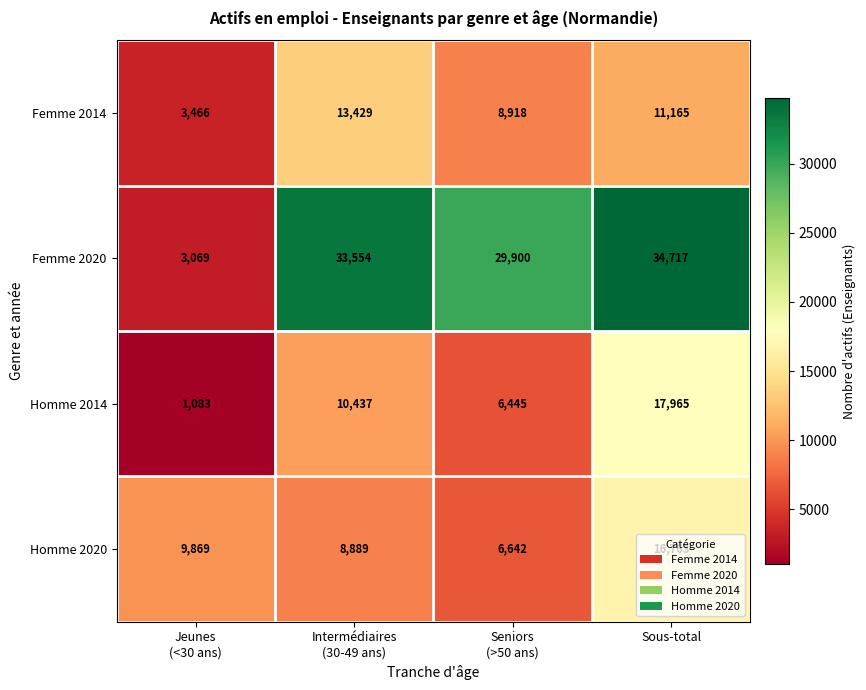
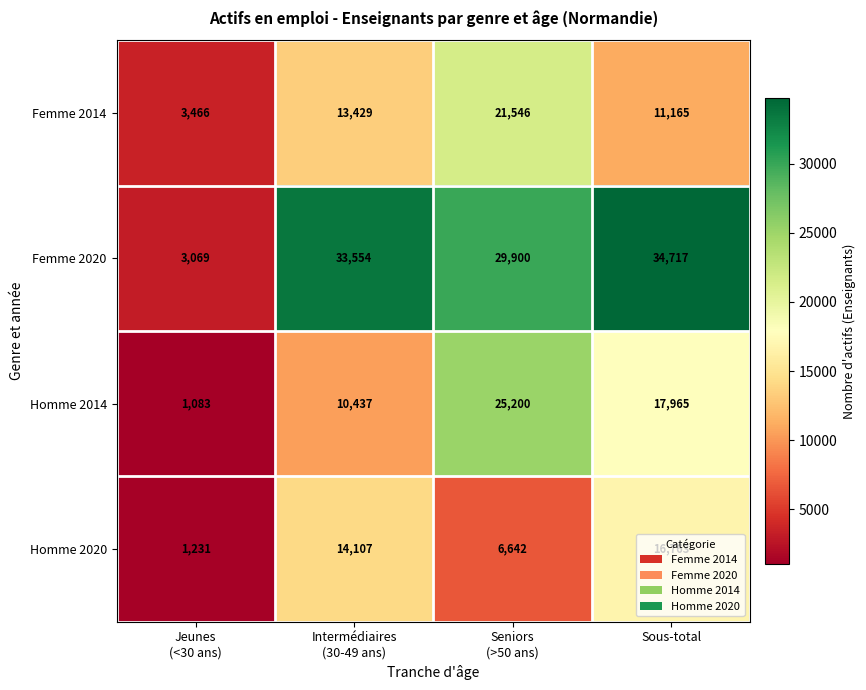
Femme 2014, Seniors (>50 ans): 8,918 -> 21,546
Homme 2014, Seniors (>50 ans): 6,445 -> 25,200
Homme 2020, Jeunes (<30 ans): 9,869 -> 1,231
Homme 2020, Intermédiaires (30-49 ans): 8,889 -> 14,107
